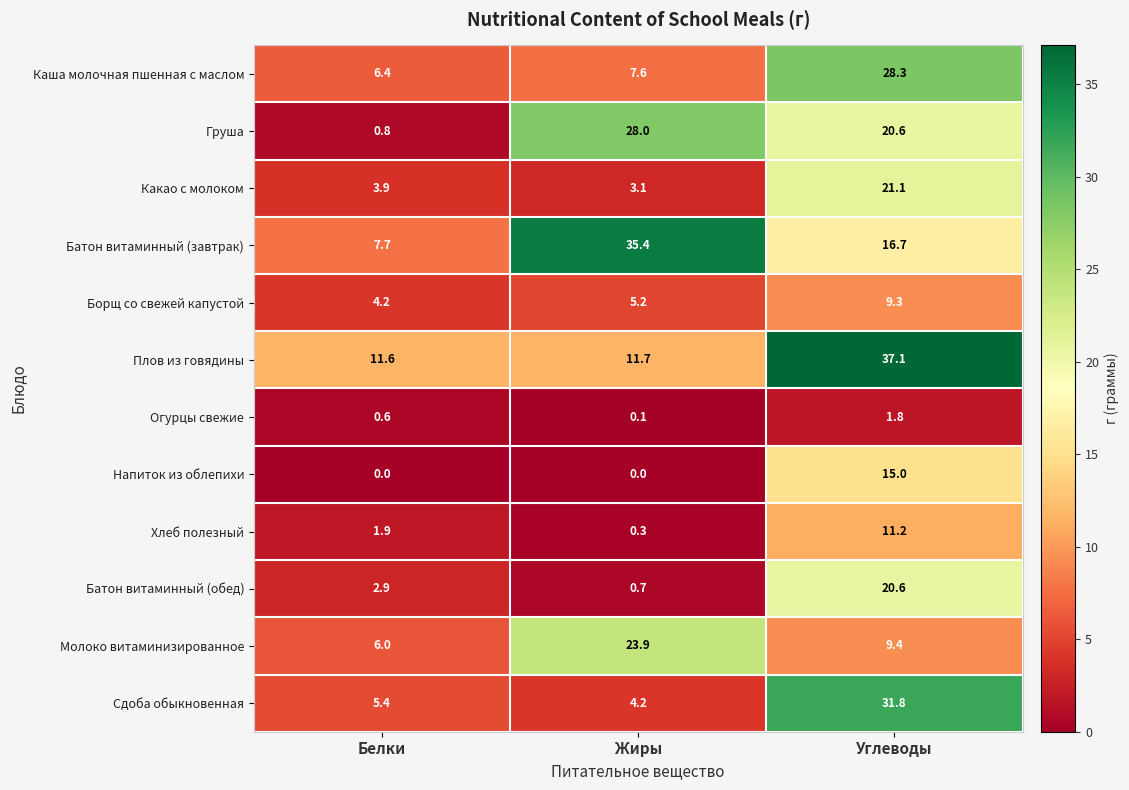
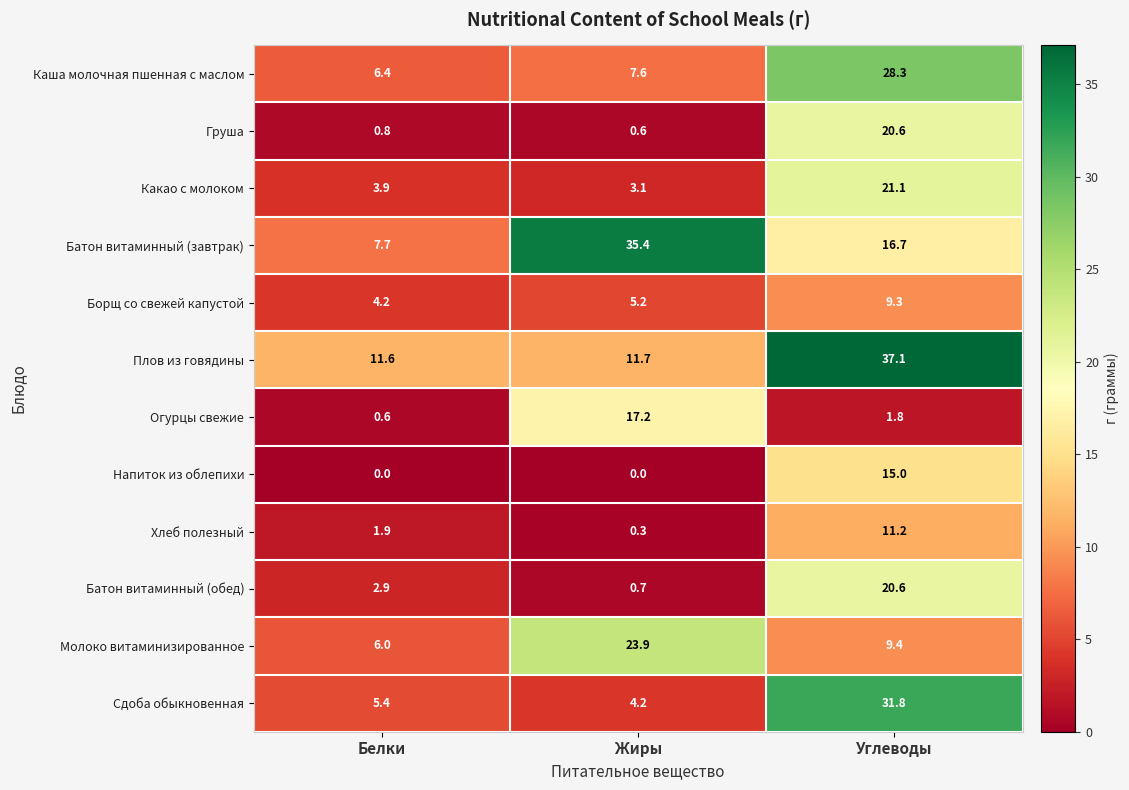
Груша, Жиры: 28.0 -> 0.6
Огурцы свежие, Жиры: 0.1 -> 17.2
